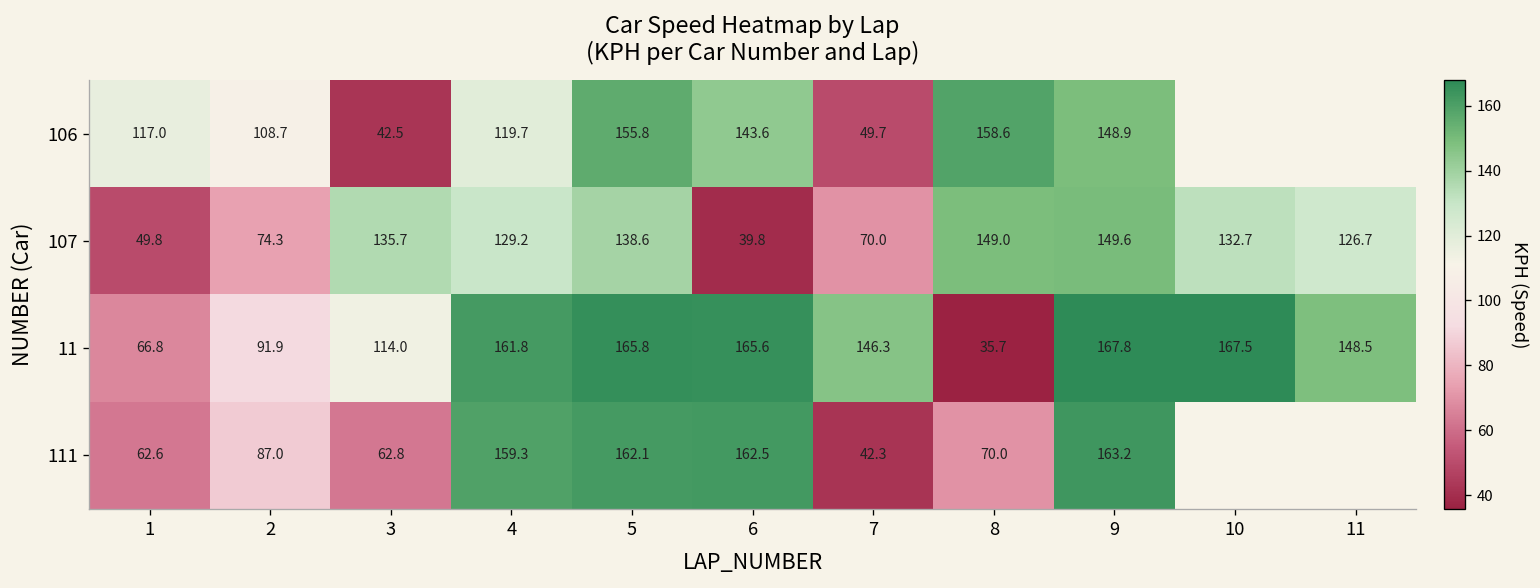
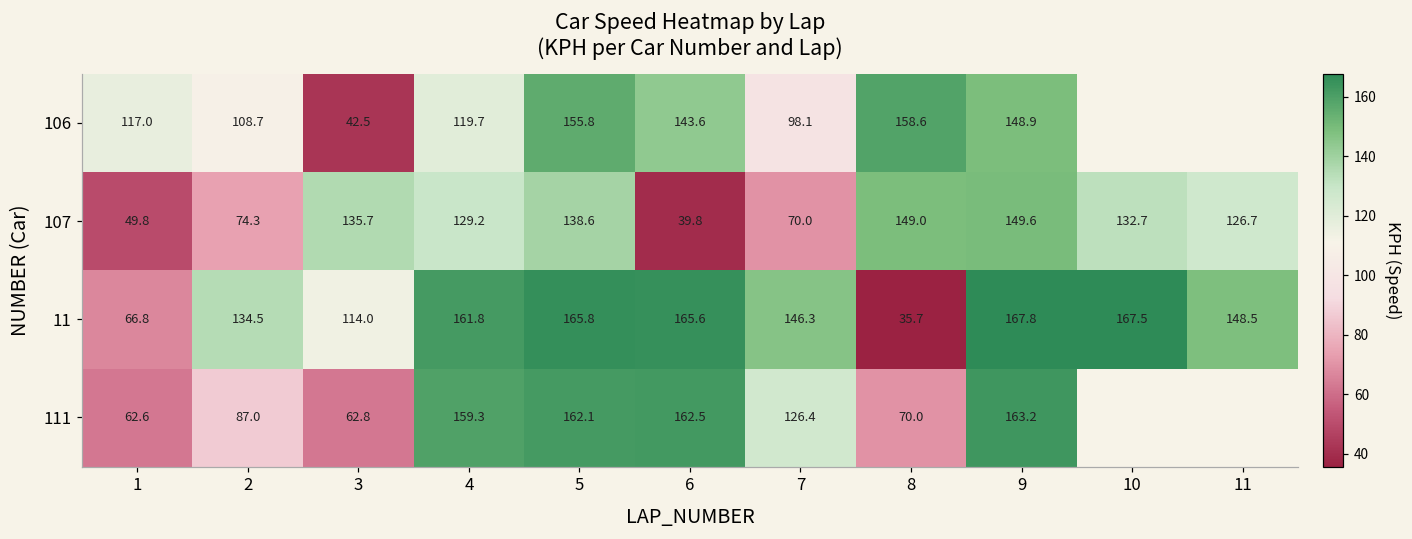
106, 7: 49.7 -> 98.1
11, 2: 91.9 -> 134.5
111, 7: 42.3 -> 126.4
